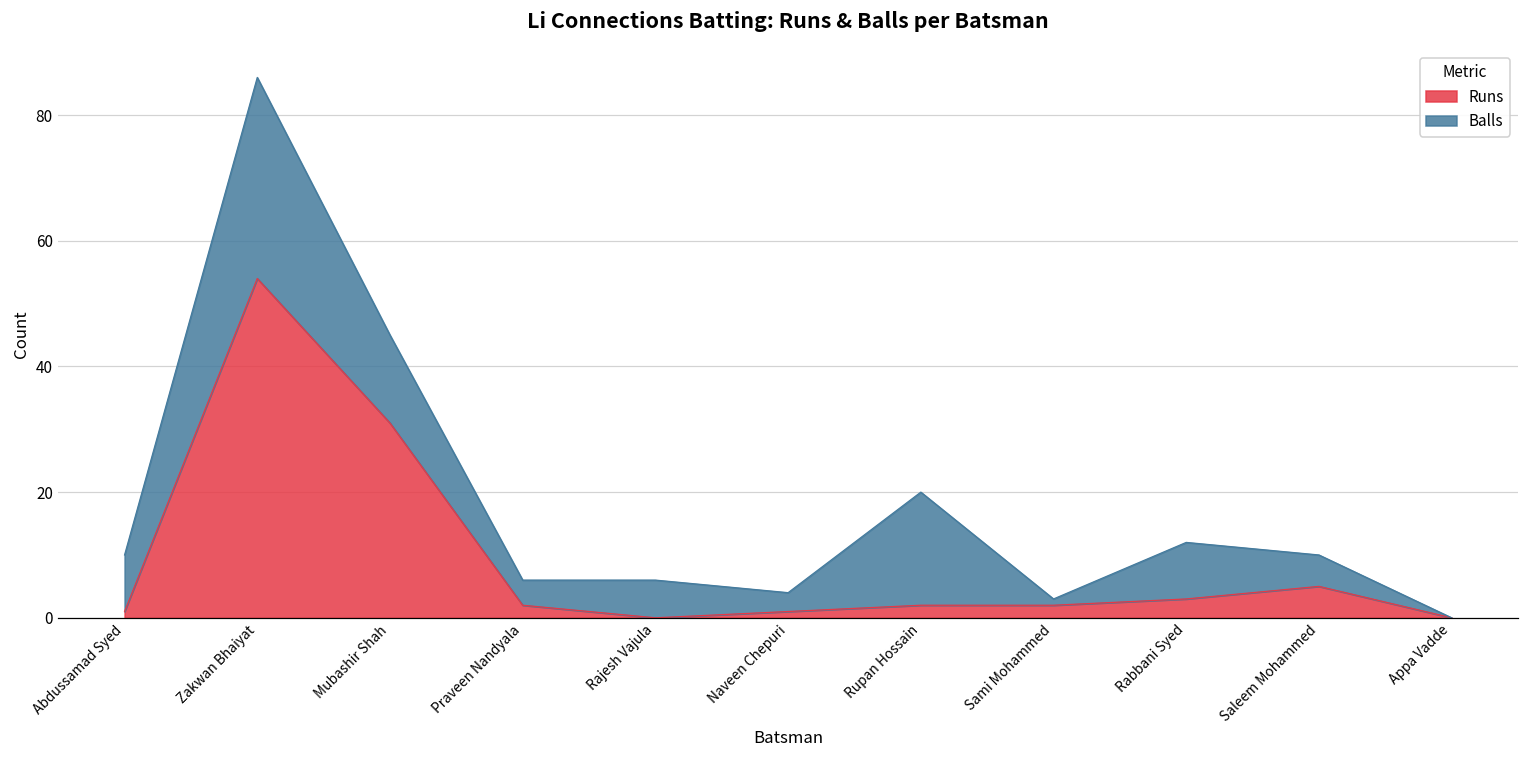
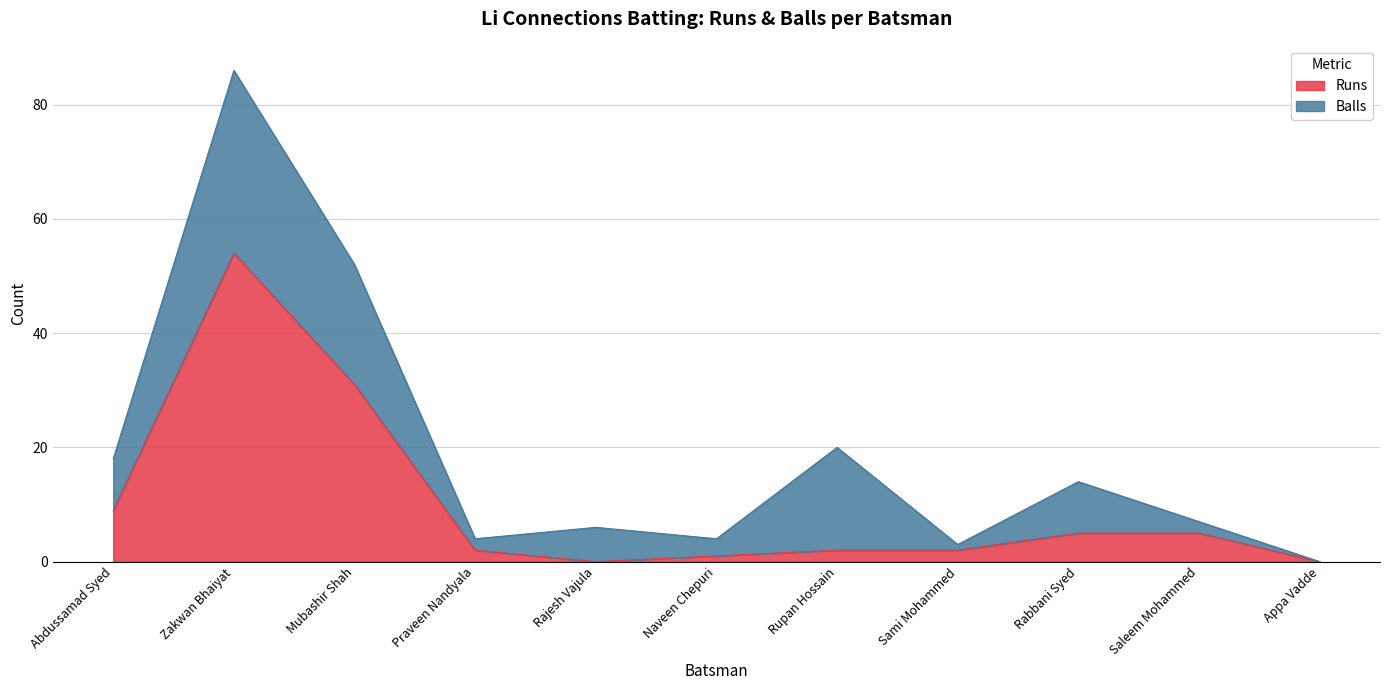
Runs, Abdussamad Syed: 1 -> 9
Balls, Mubashir Shah: 14 -> 21
Balls, Praveen Nandyala: 4 -> 2
Runs, Rabbani Syed: 3 -> 5
Balls, Saleem Mohammed: 5 -> 2
